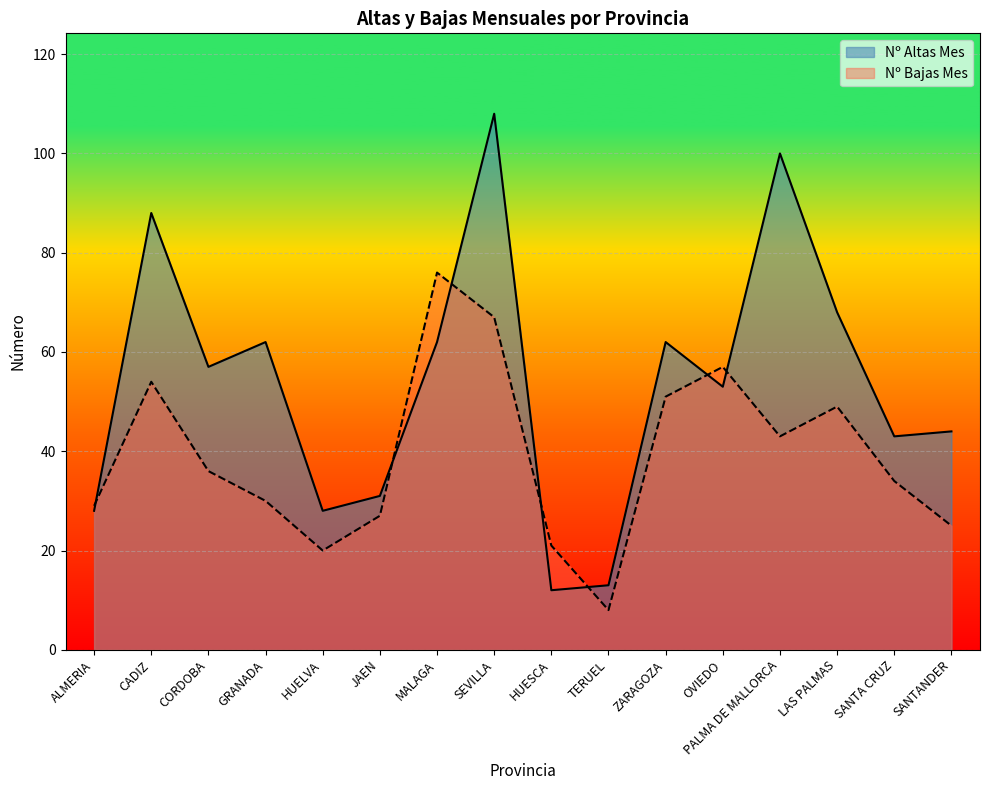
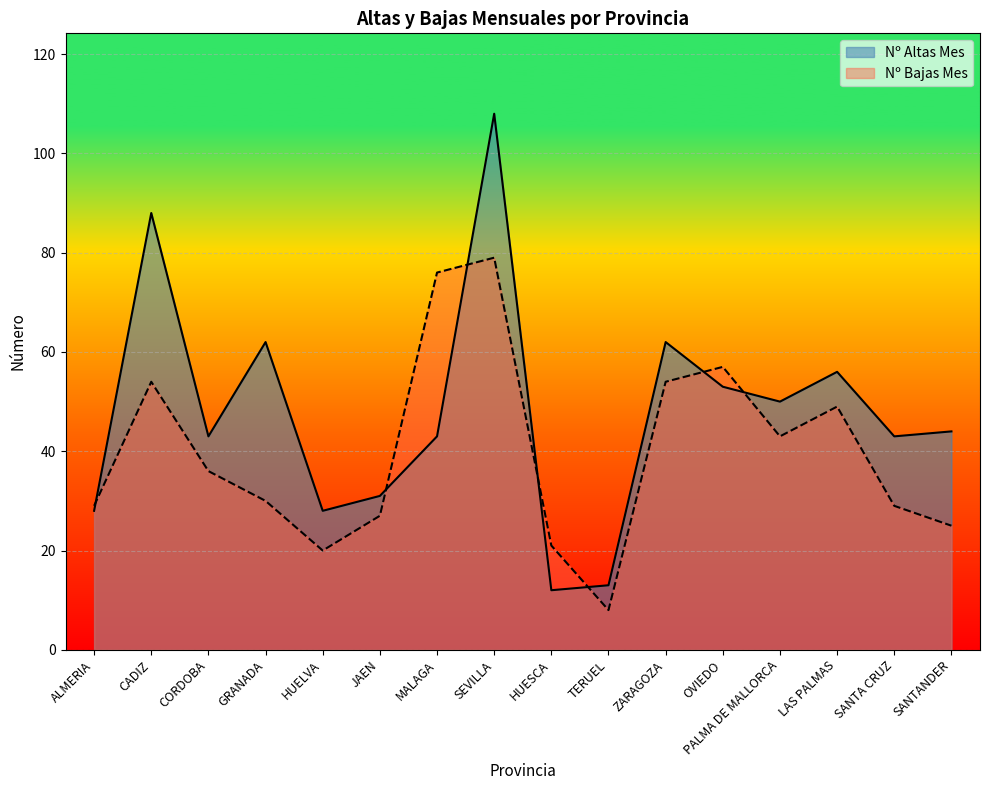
Nº Altas Mes, CORDOBA: 57 -> 43
Nº Altas Mes, MALAGA: 62 -> 43
Nº Bajas Mes, SEVILLA: 67 -> 79
Nº Bajas Mes, ZARAGOZA: 51 -> 54
Nº Altas Mes, PALMA DE MALLORCA: 100 -> 50
Nº Altas Mes, LAS PALMAS: 68 -> 56
Nº Bajas Mes, SANTA CRUZ: 34 -> 29
